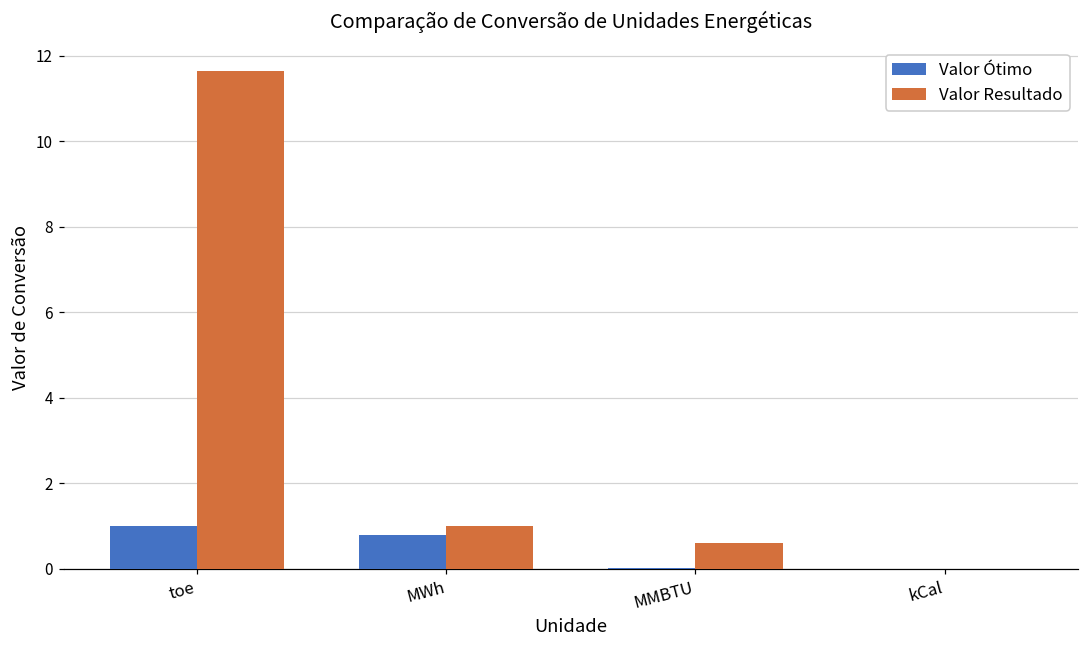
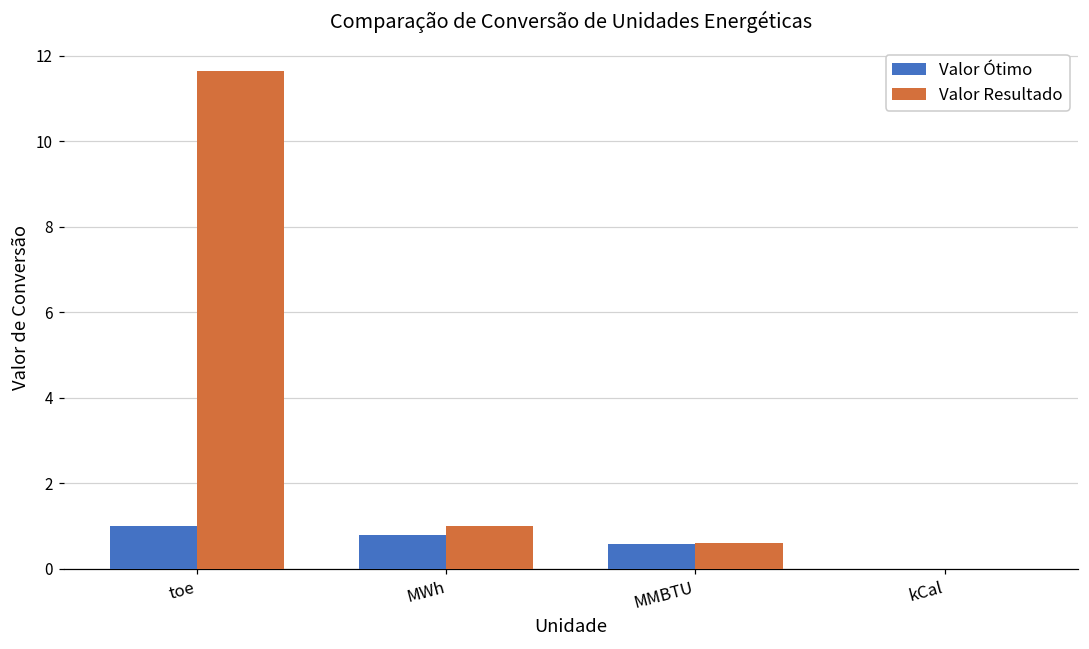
Valor Ótimo, MMBTU: 0.0 -> 0.6
